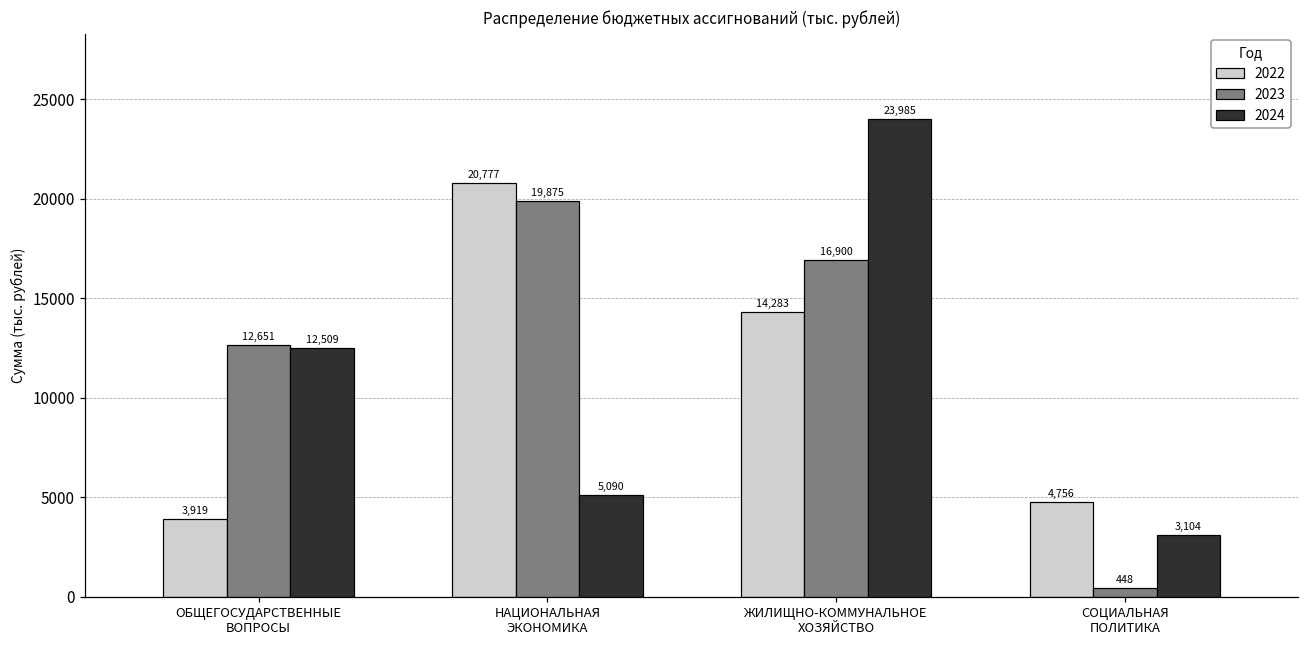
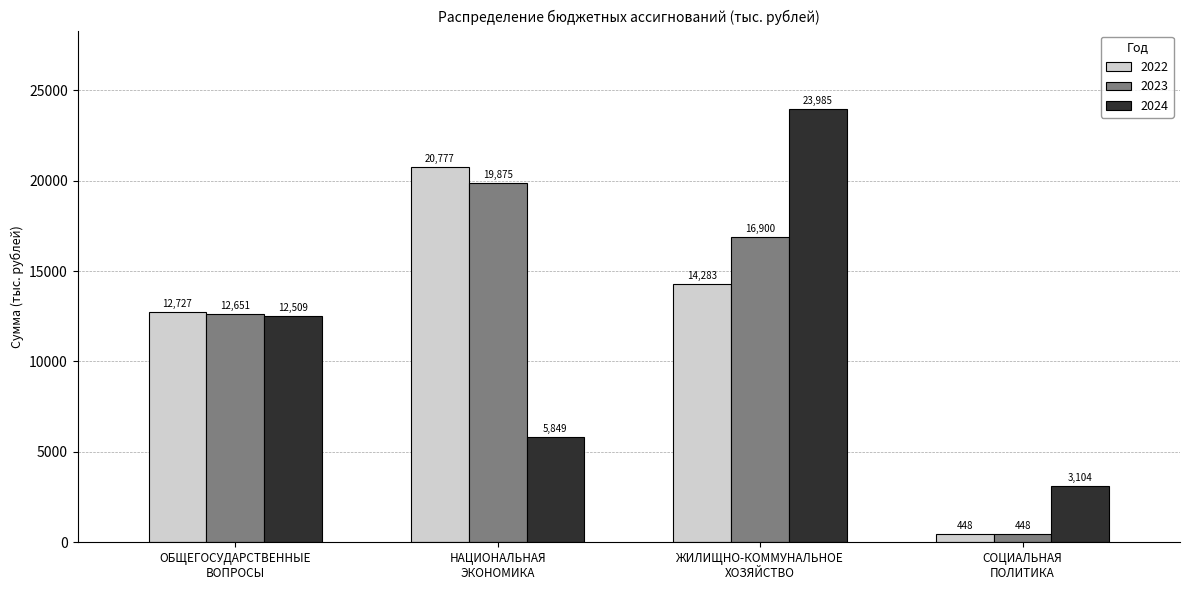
2022, ОБЩЕГОСУДАРСТВЕННЫЕ ВОПРОСЫ: 3,919 -> 12,727
2024, НАЦИОНАЛЬНАЯ ЭКОНОМИКА: 5,090 -> 5,849
2022, СОЦИАЛЬНАЯ ПОЛИТИКА: 4,756 -> 448
